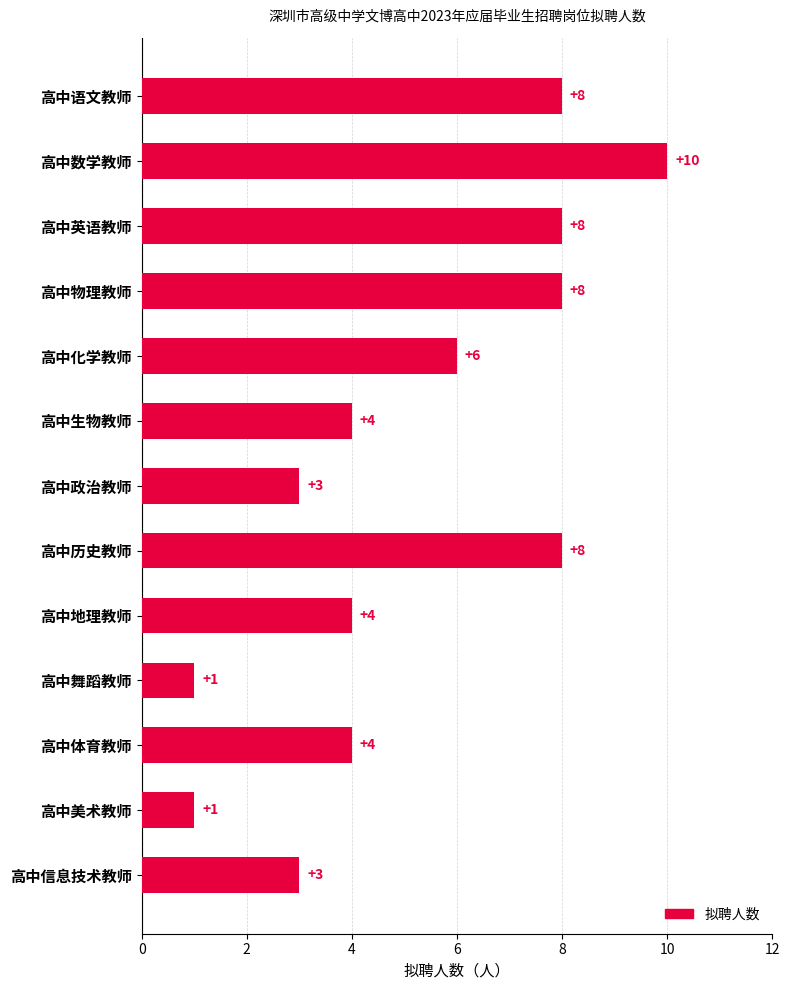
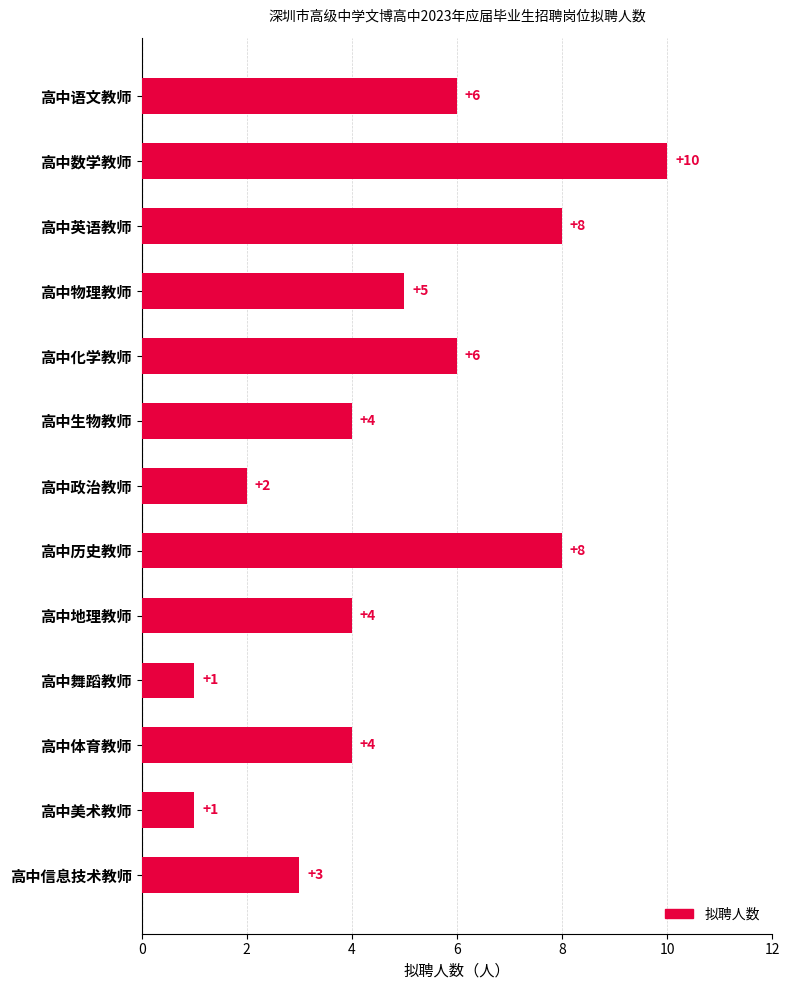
高中语文教师: +8 -> +6
高中物理教师: +8 -> +5
高中政治教师: +3 -> +2
